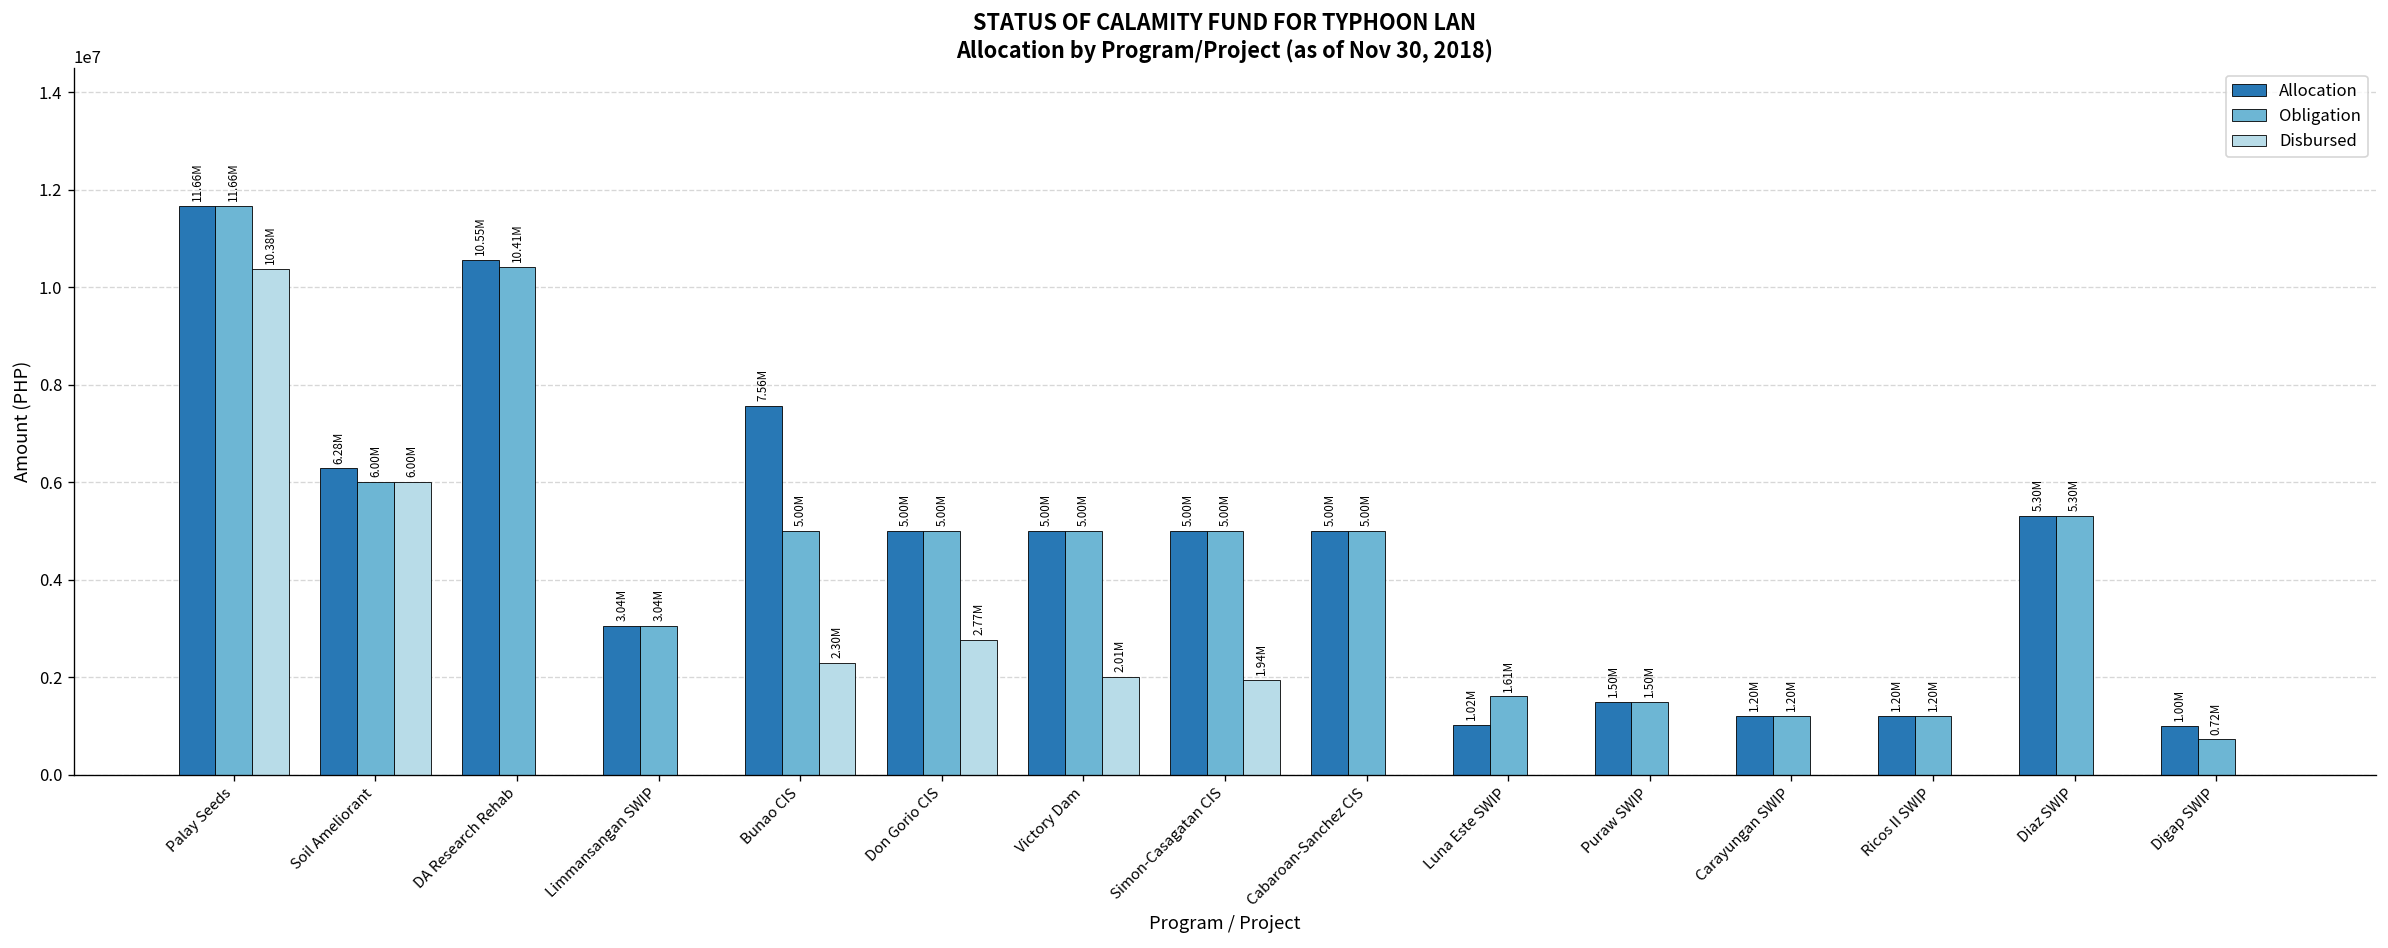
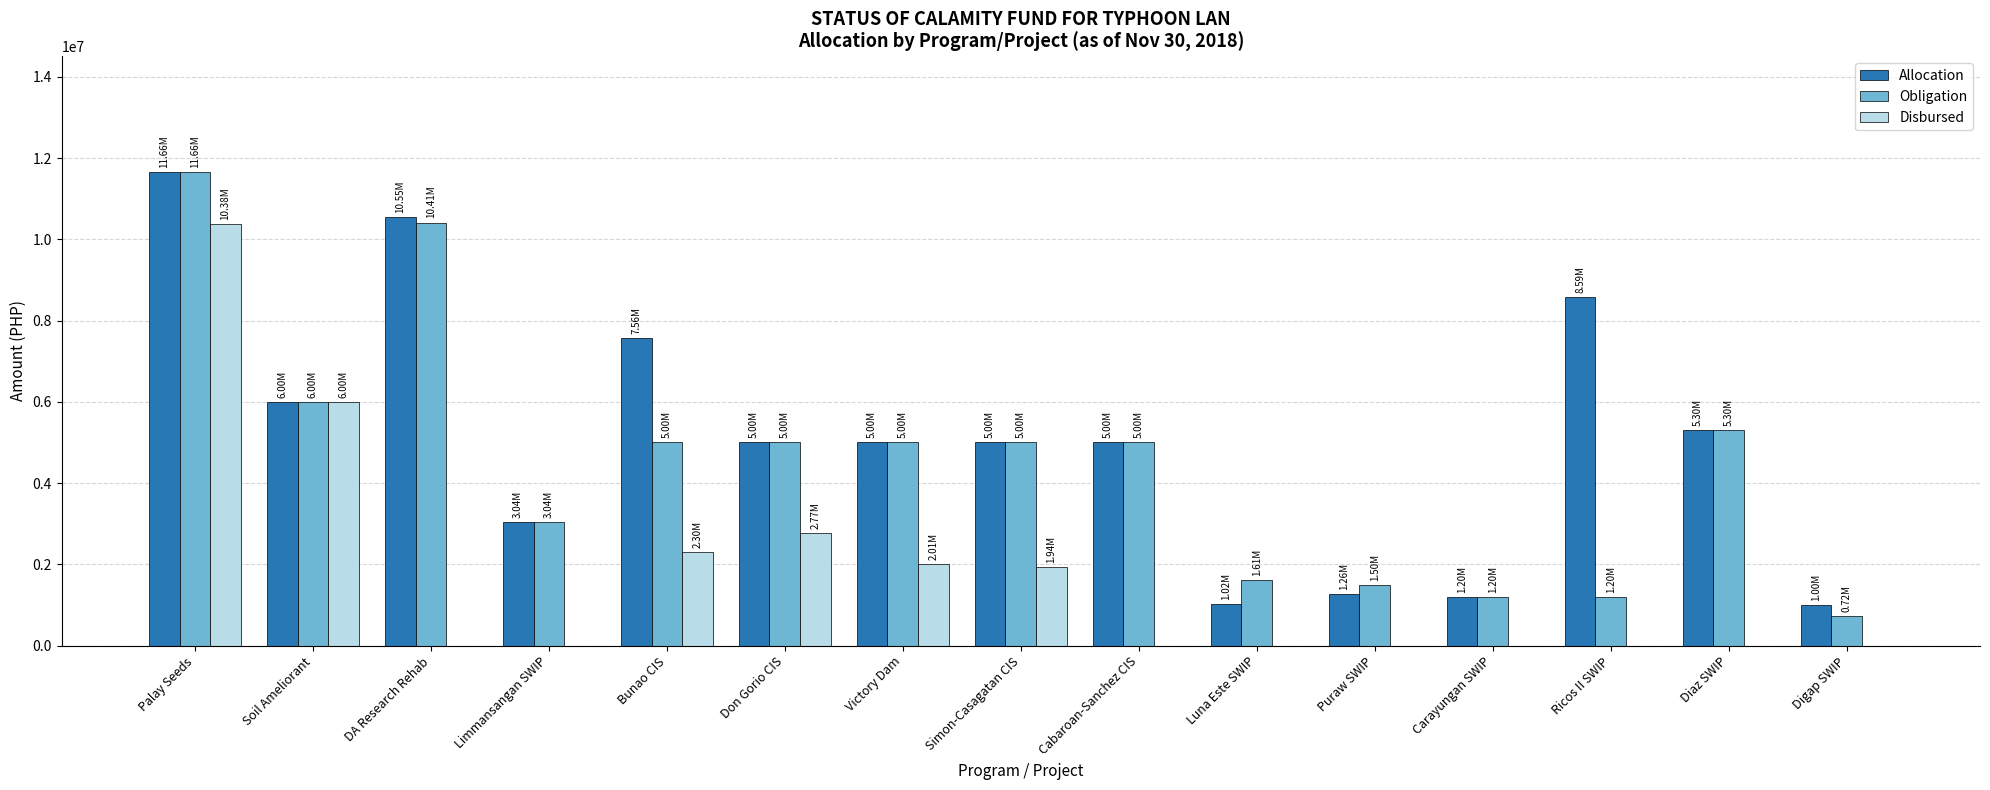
Allocation, Soil Ameliorant: 6.28M -> 6.00M
Allocation, Puraw SWIP: 1.50M -> 1.26M
Allocation, Ricos II SWIP: 1.20M -> 8.59M
